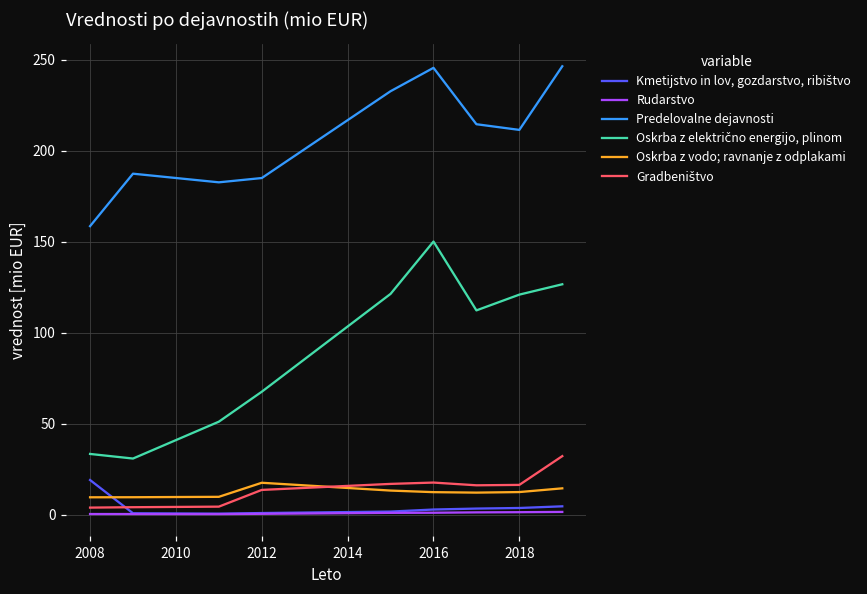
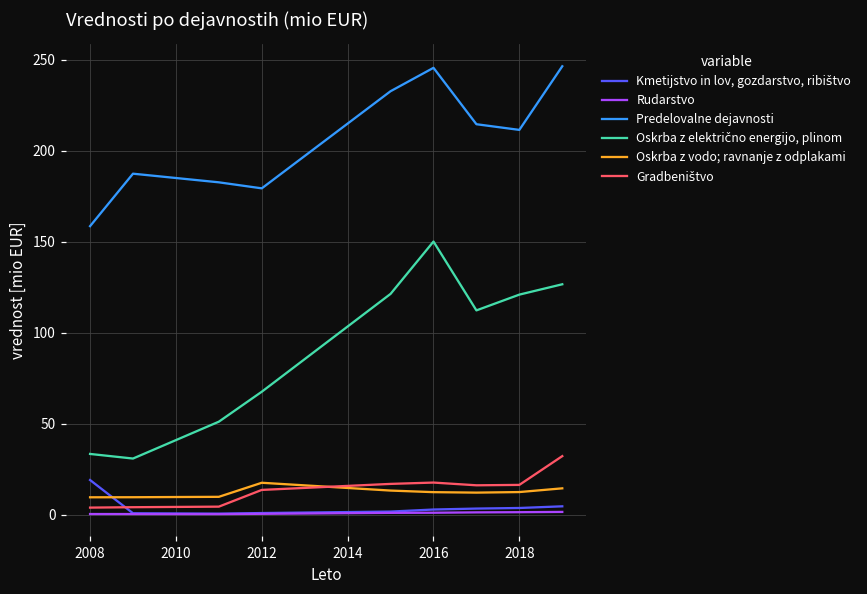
Predelovalne dejavnosti, 2012: 185 -> 179
